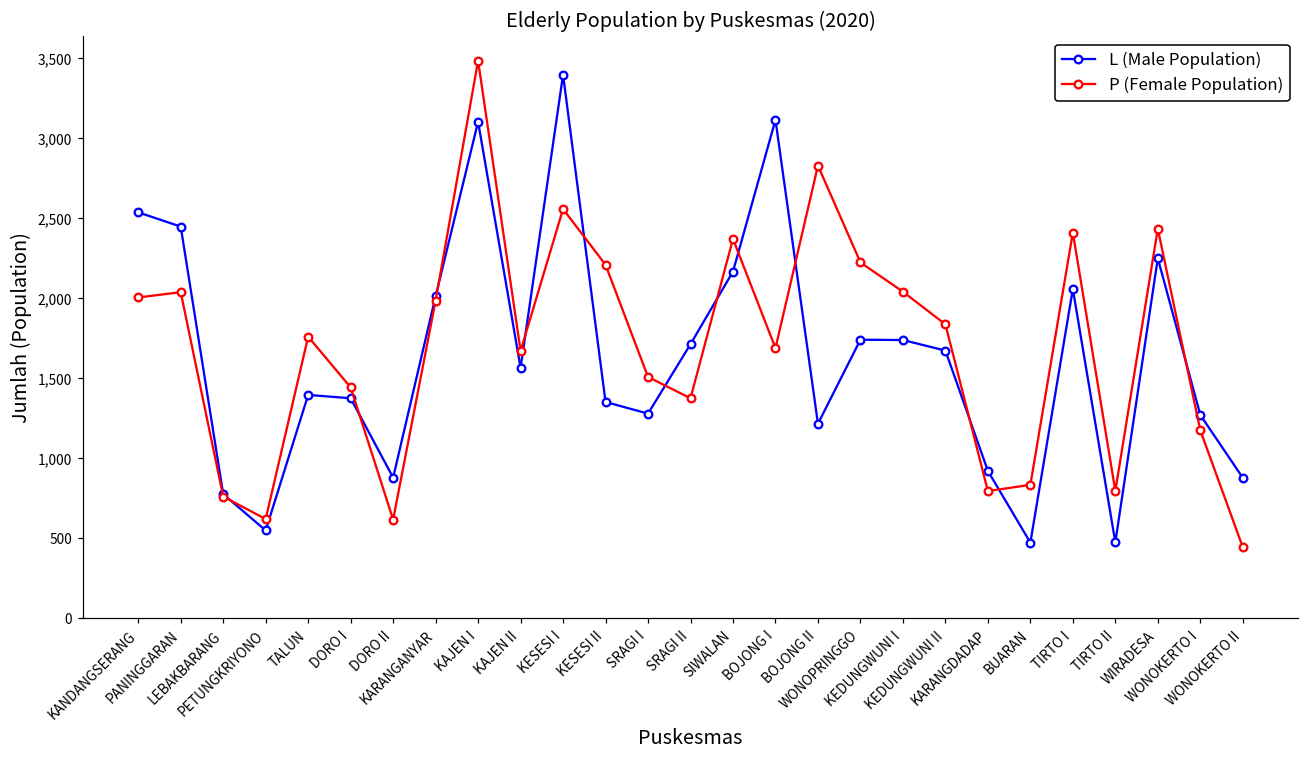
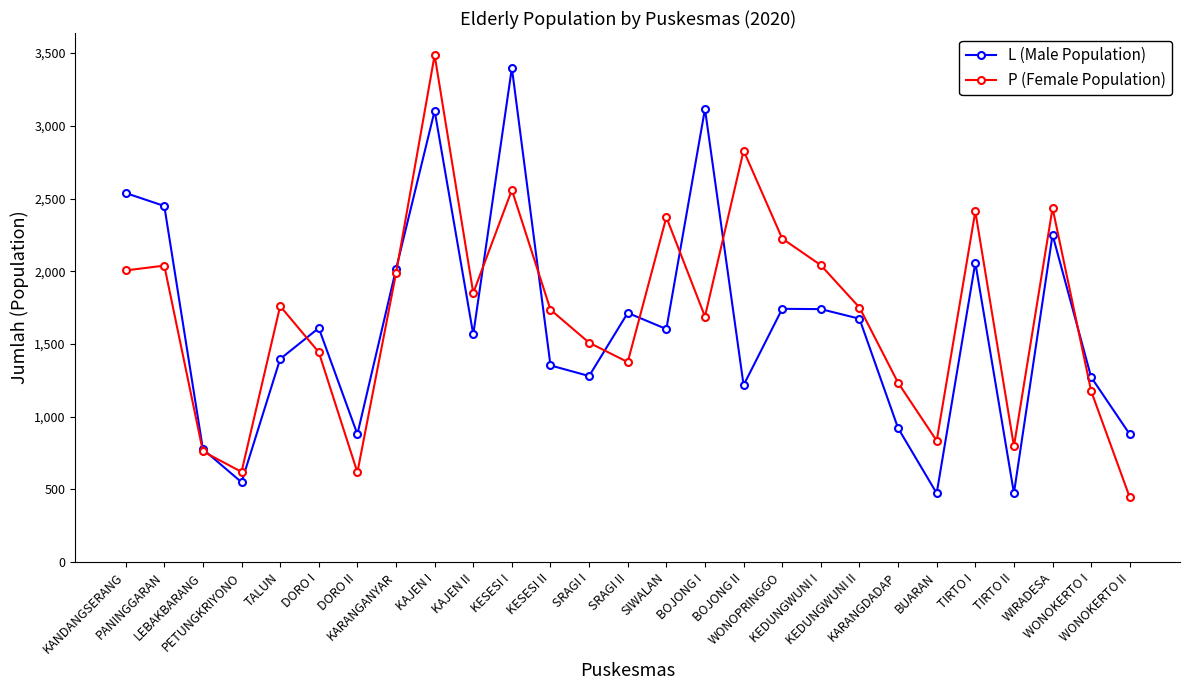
L (Male Population), DORO I: 1,380 -> 1,610
P (Female Population), KAJEN II: 1,670 -> 1,850
P (Female Population), KESESI II: 2,210 -> 1,740
L (Male Population), SIWALAN: 2,170 -> 1,600
P (Female Population), KEDUNGWUNI II: 1,840 -> 1,750
P (Female Population), KARANGDADAP: 800 -> 1,230
